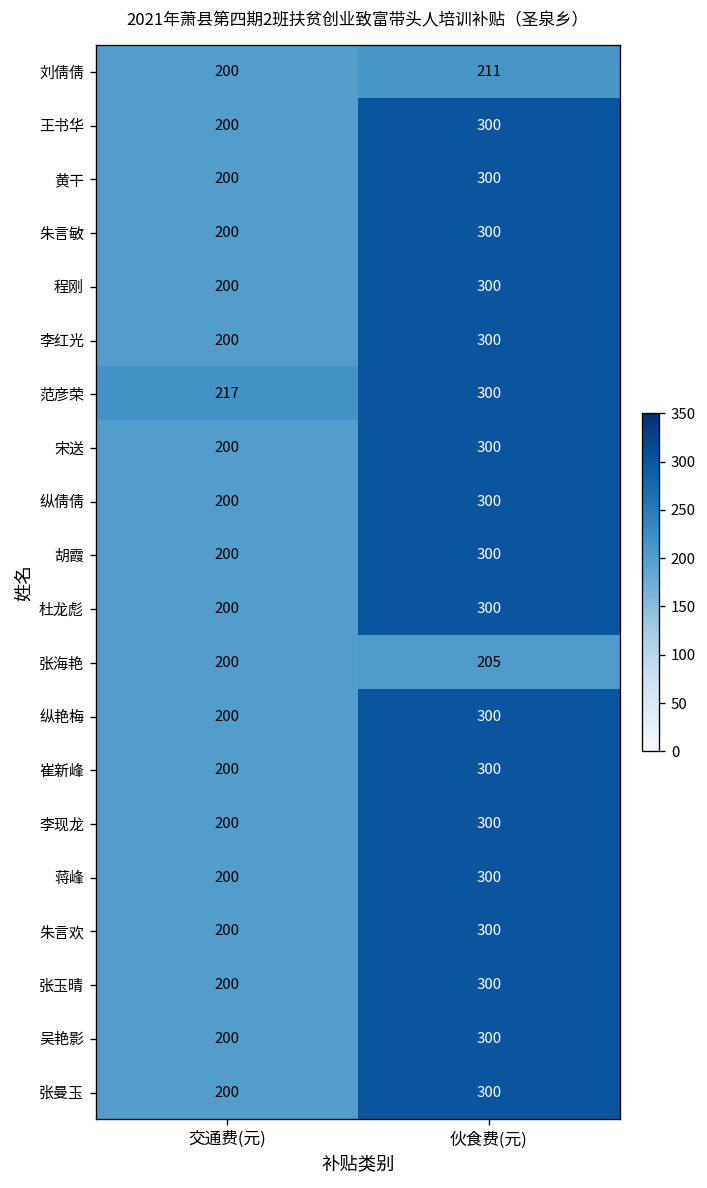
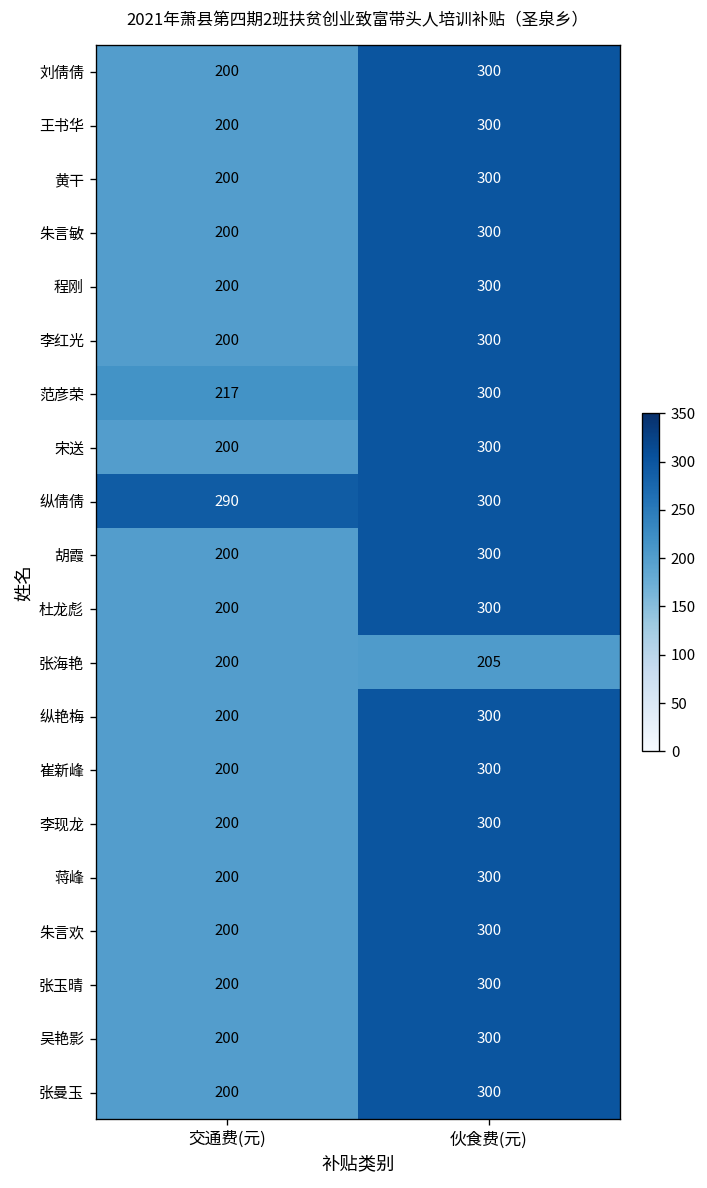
刘倩倩, 伙食费(元): 211 -> 300
纵倩倩, 交通费(元): 200 -> 290
